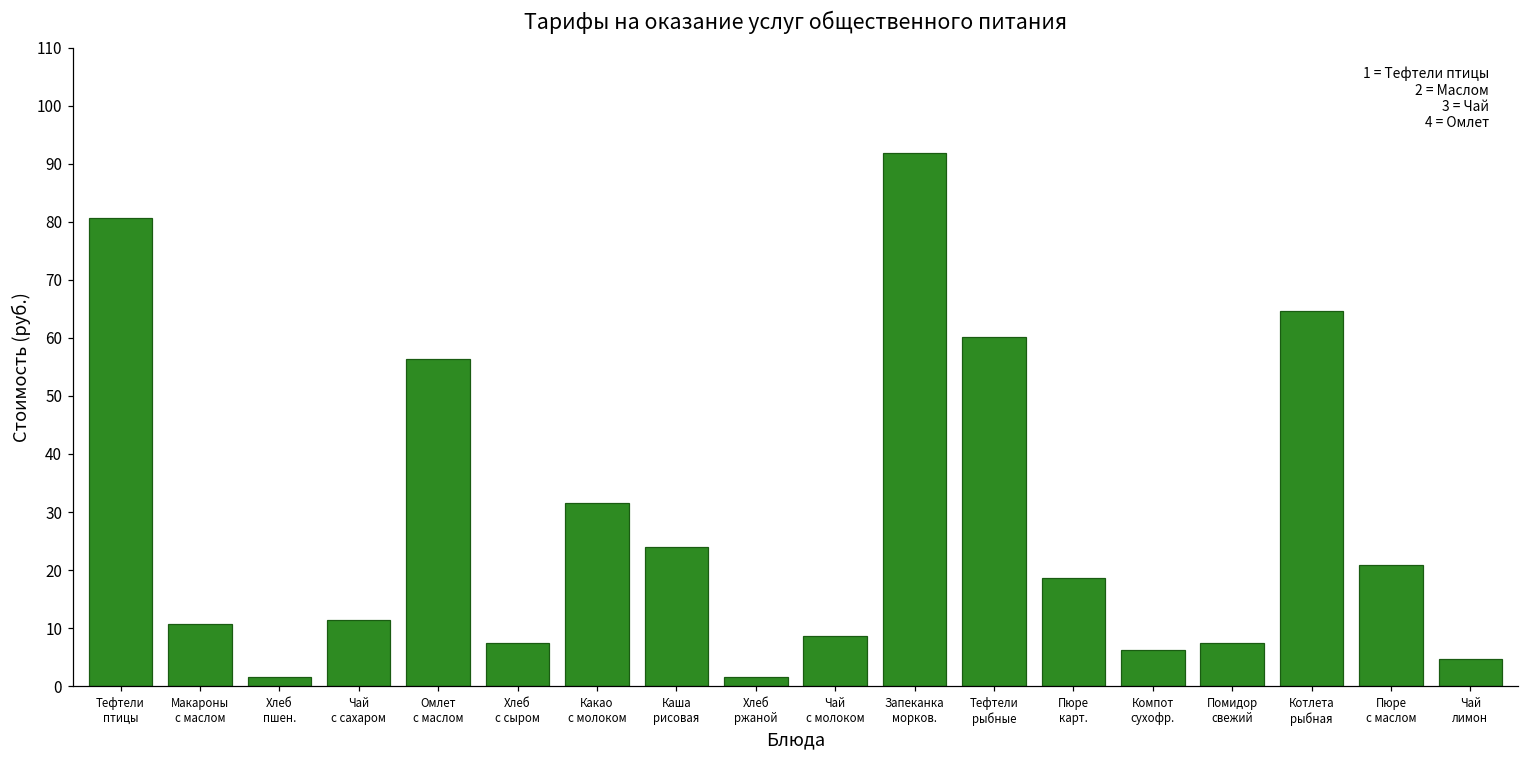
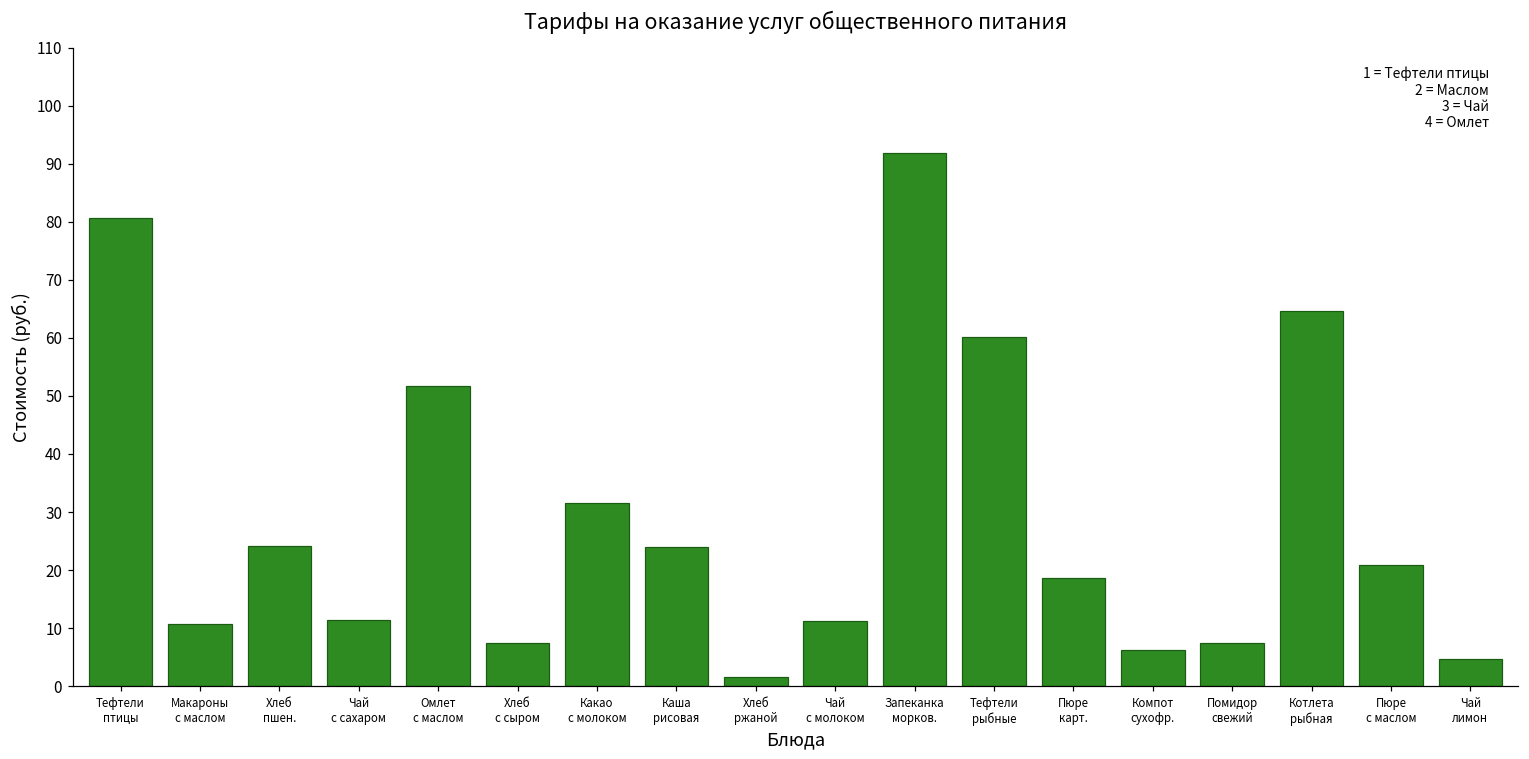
Хлеб пшен.: 2 -> 24
Омлет с маслом: 56 -> 52
Чай с молоком: 9 -> 11
